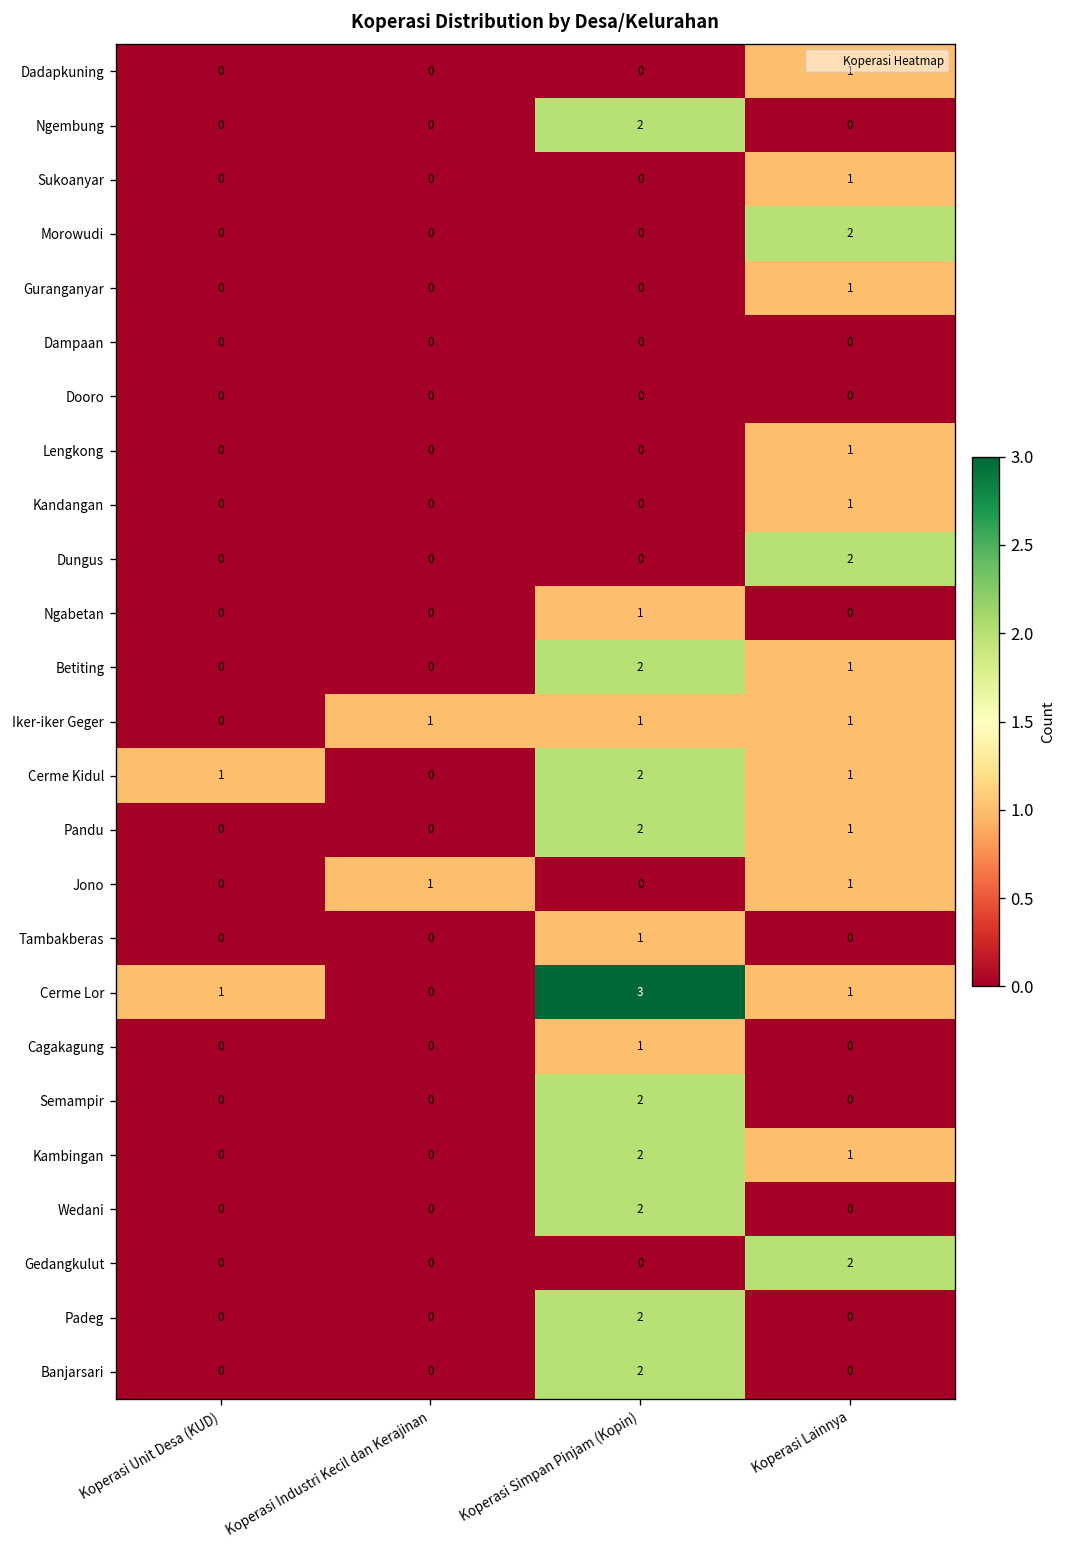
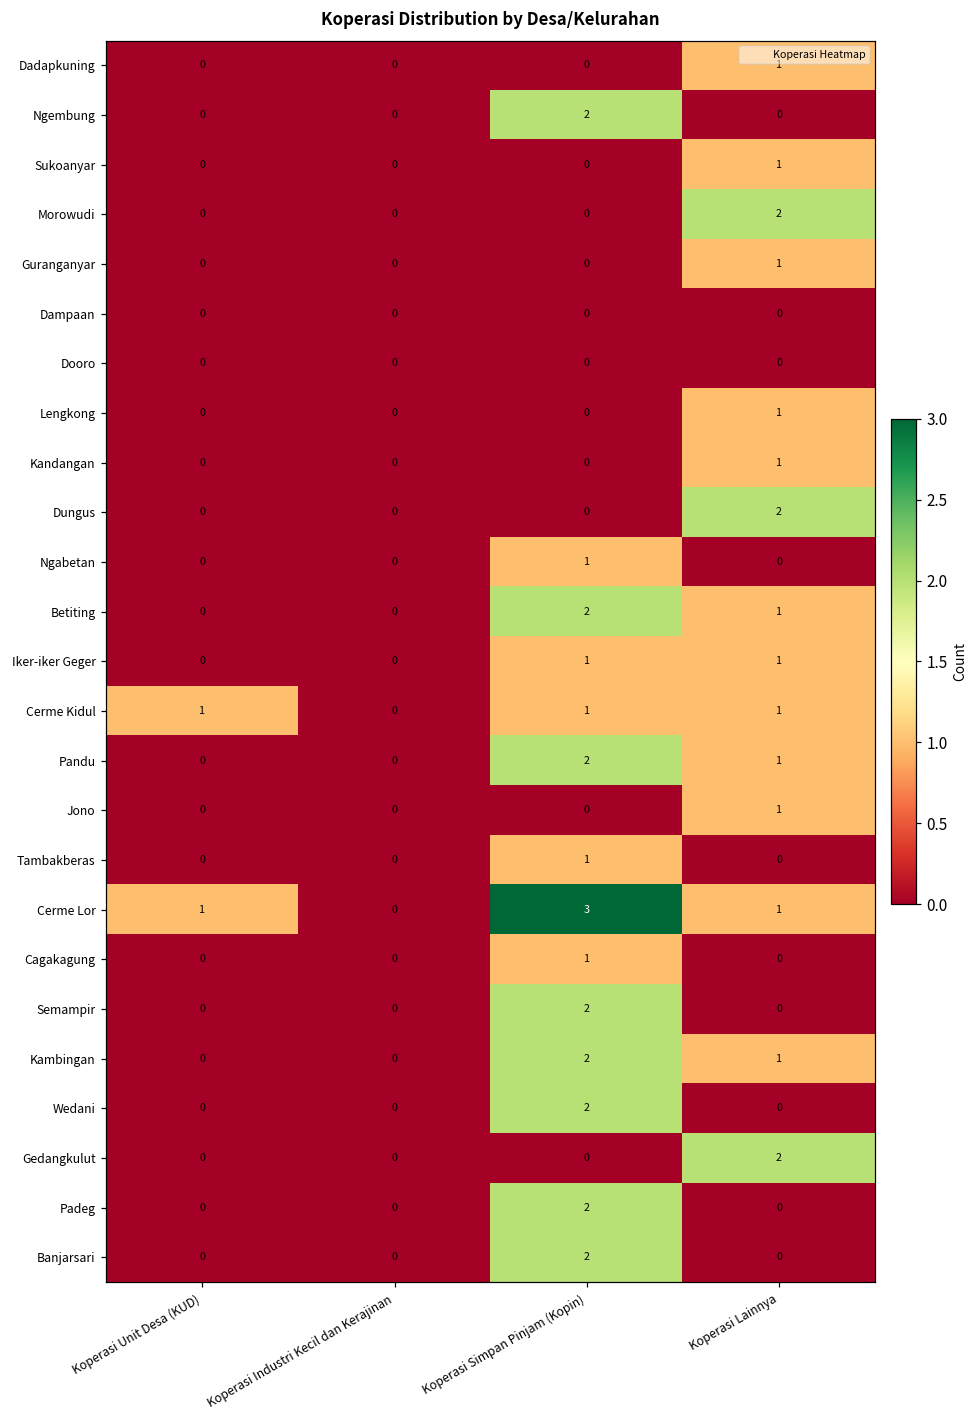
Iker-iker Geger, Koperasi Industri Kecil dan Kerajinan: 1 -> 0
Cerme Kidul, Koperasi Simpan Pinjam (Kopin): 2 -> 1
Jono, Koperasi Industri Kecil dan Kerajinan: 1 -> 0
